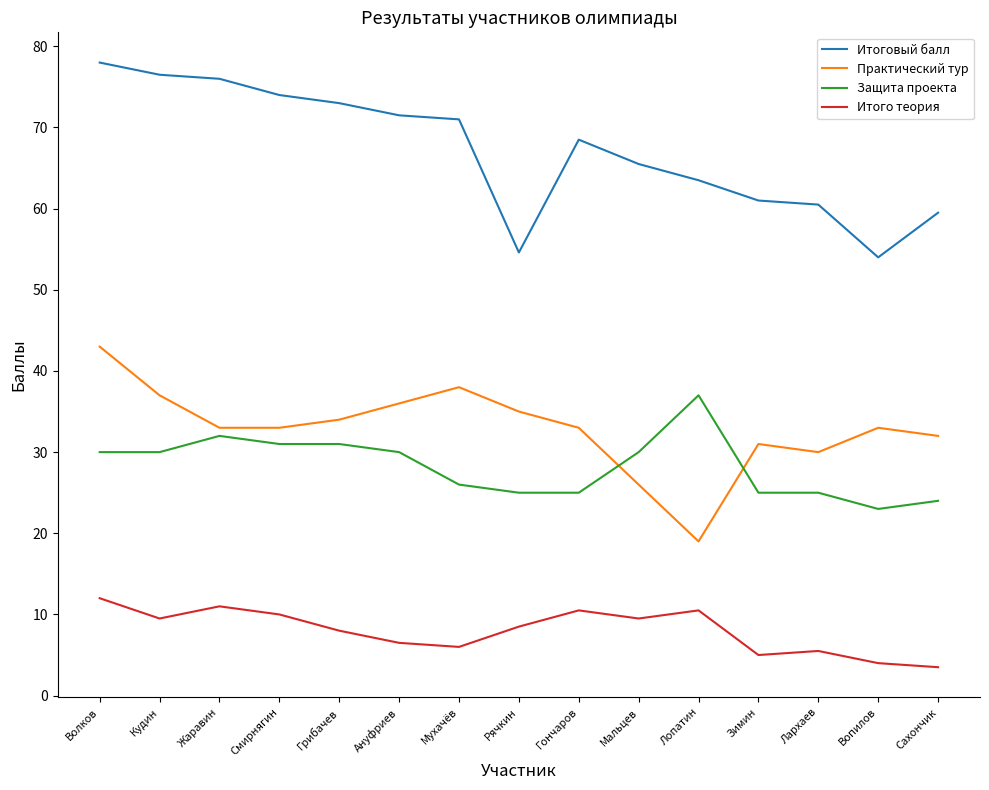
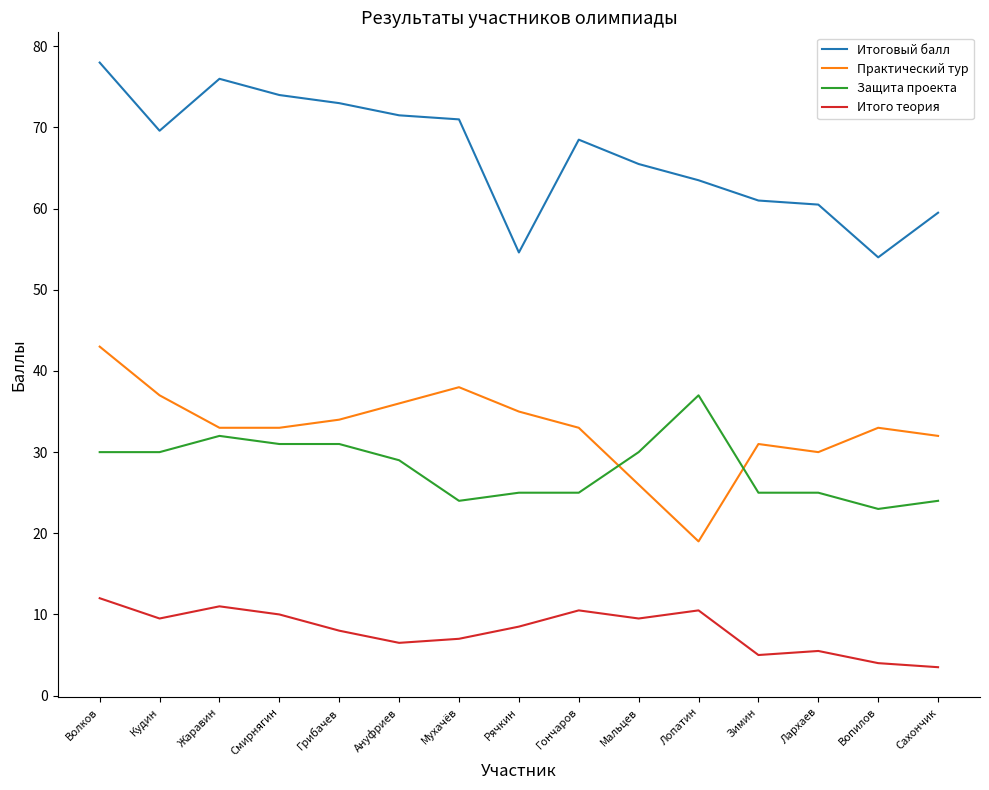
Итоговый балл, Кудин: 77 -> 70
Защита проекта, Ануфриев: 30 -> 29
Защита проекта, Мухачёв: 26 -> 24
Итого теория, Мухачёв: 6 -> 7
